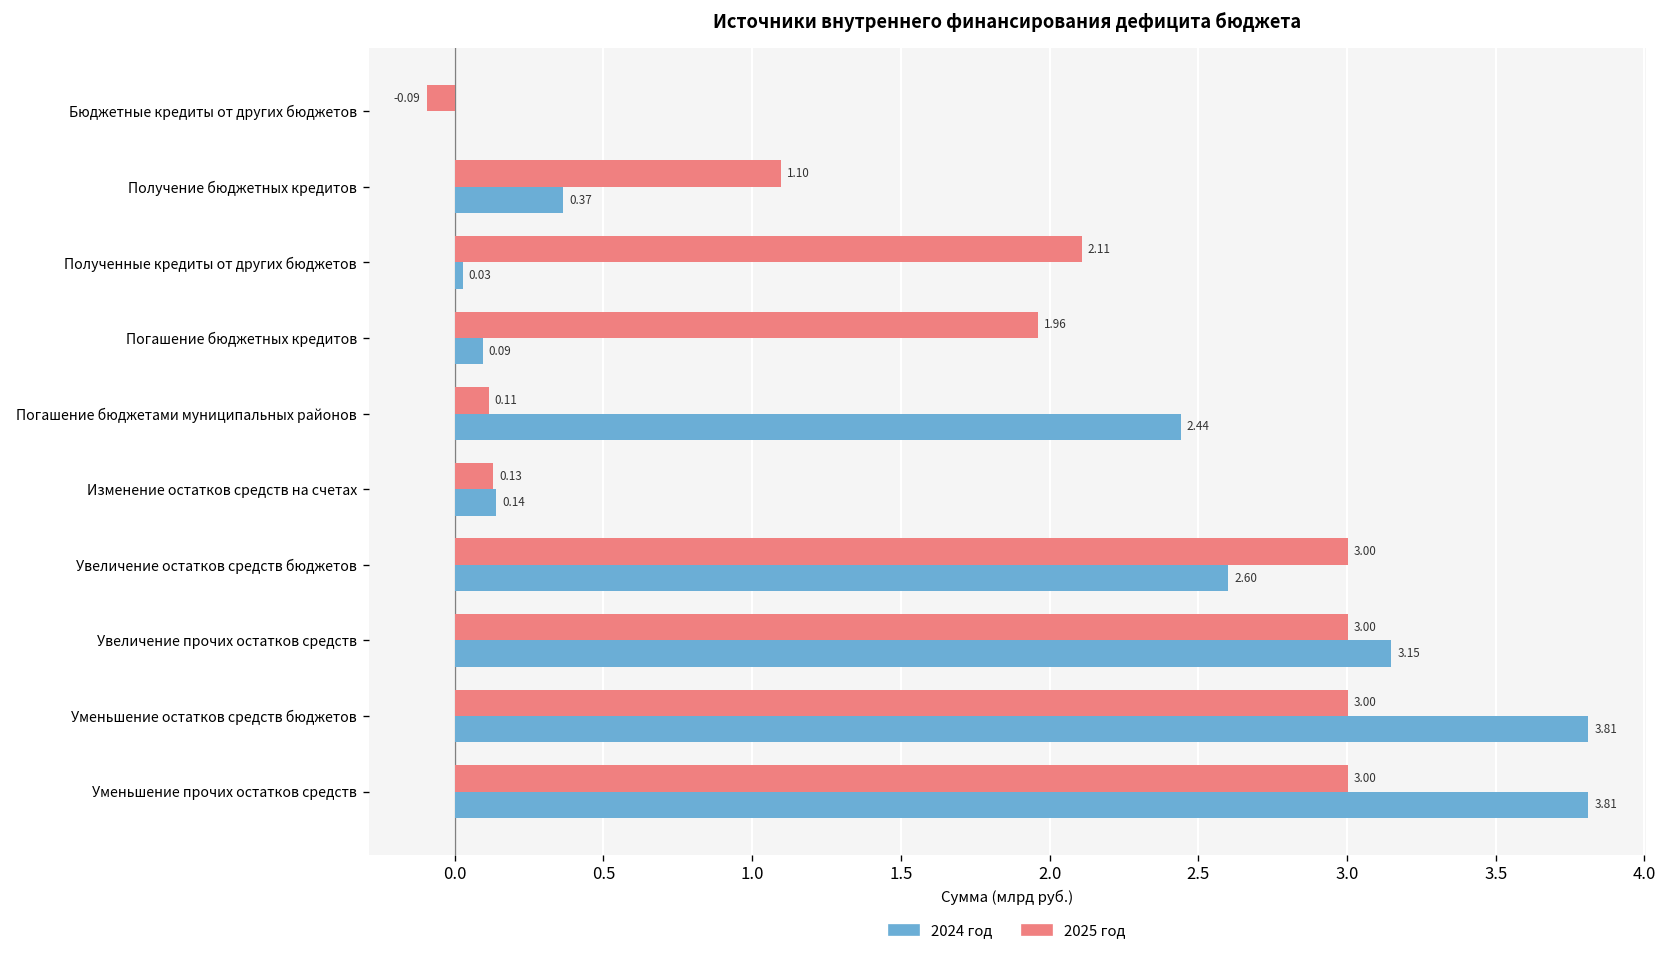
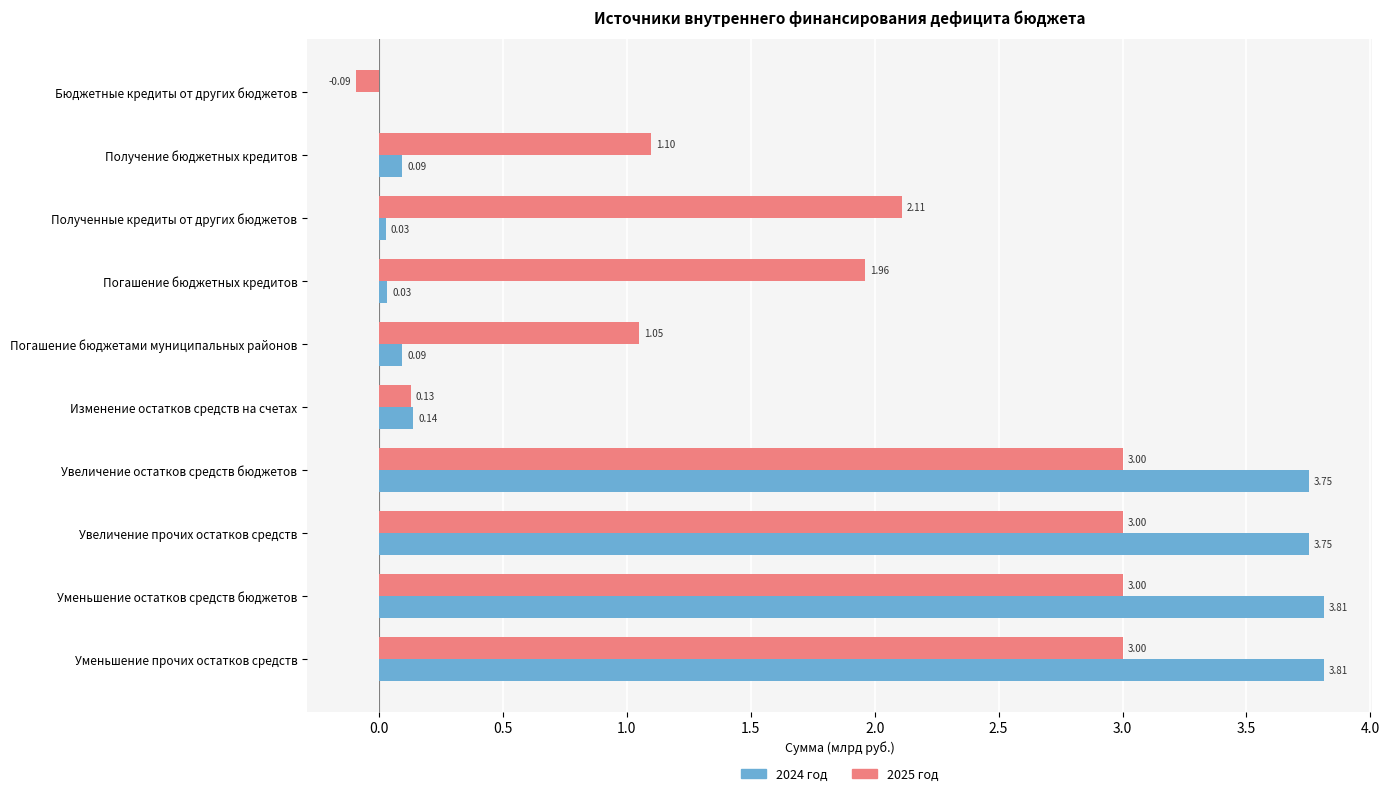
2024 год, Получение бюджетных кредитов: 0.37 -> 0.09
2024 год, Погашение бюджетных кредитов: 0.09 -> 0.03
2025 год, Погашение бюджетами муниципальных районов: 0.11 -> 1.05
2024 год, Погашение бюджетами муниципальных районов: 2.44 -> 0.09
2024 год, Увеличение остатков средств бюджетов: 2.60 -> 3.75
2024 год, Увеличение прочих остатков средств: 3.15 -> 3.75
